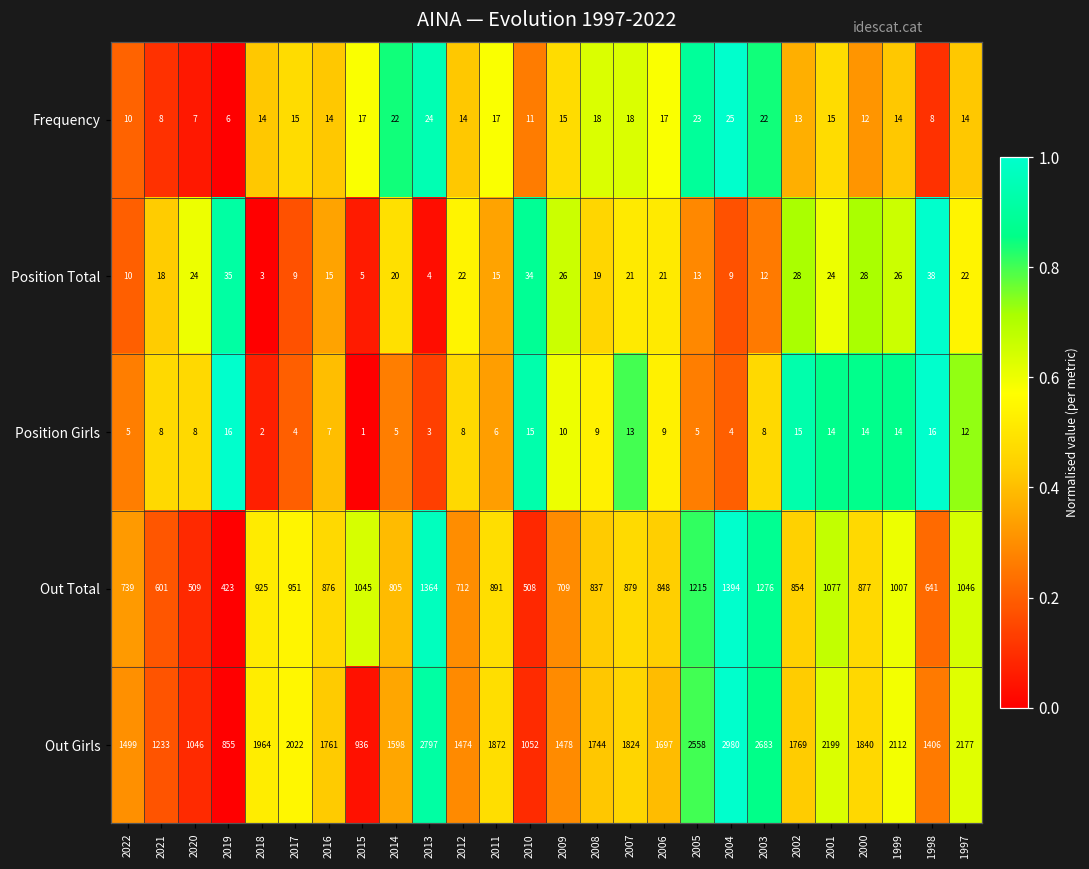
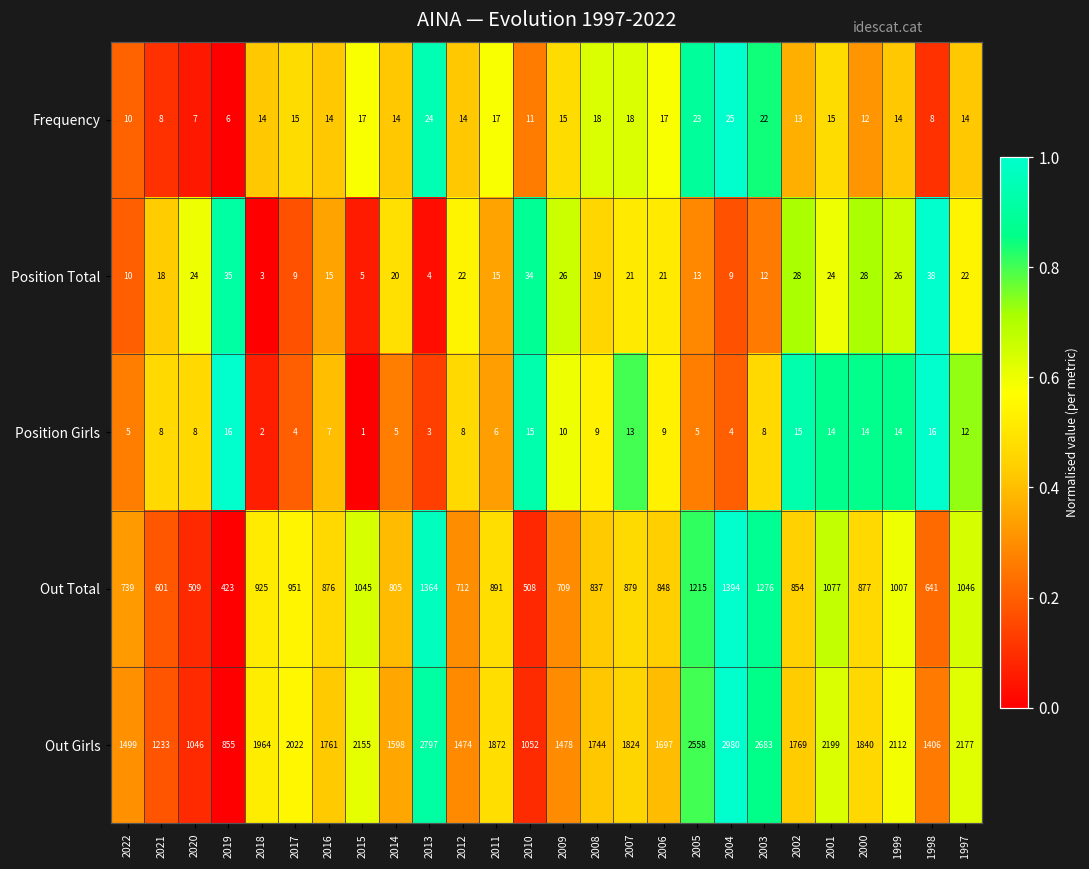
Frequency, 2014: 22 -> 14
Out Girls, 2015: 936 -> 2155
